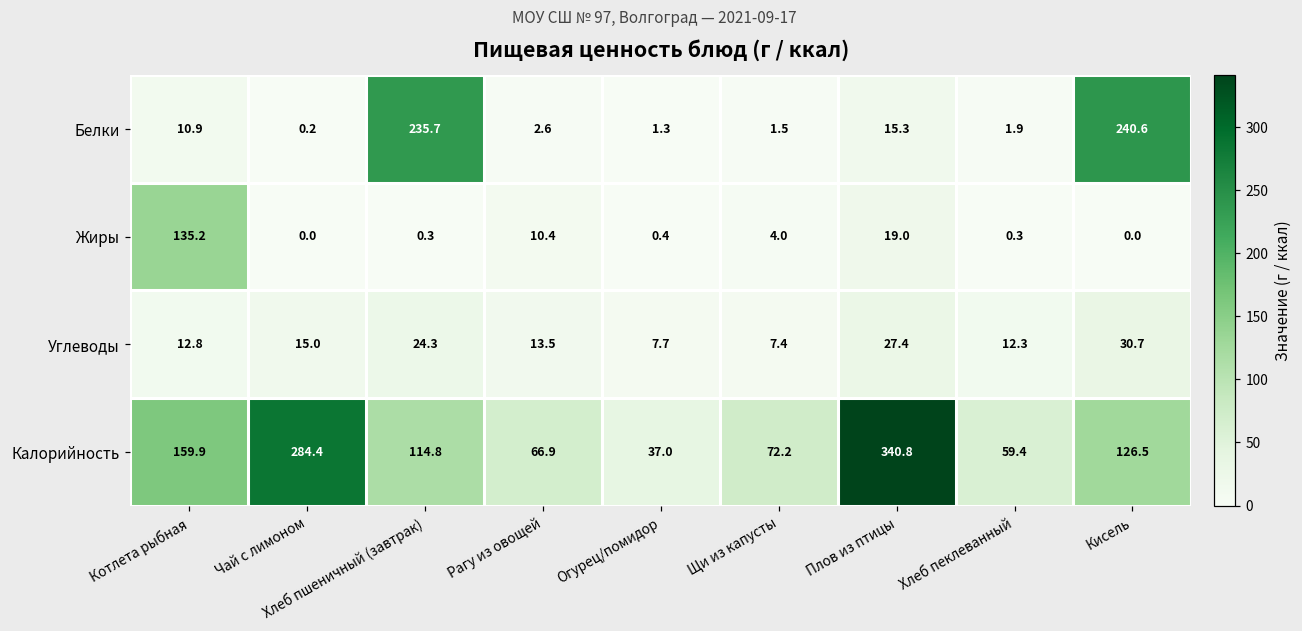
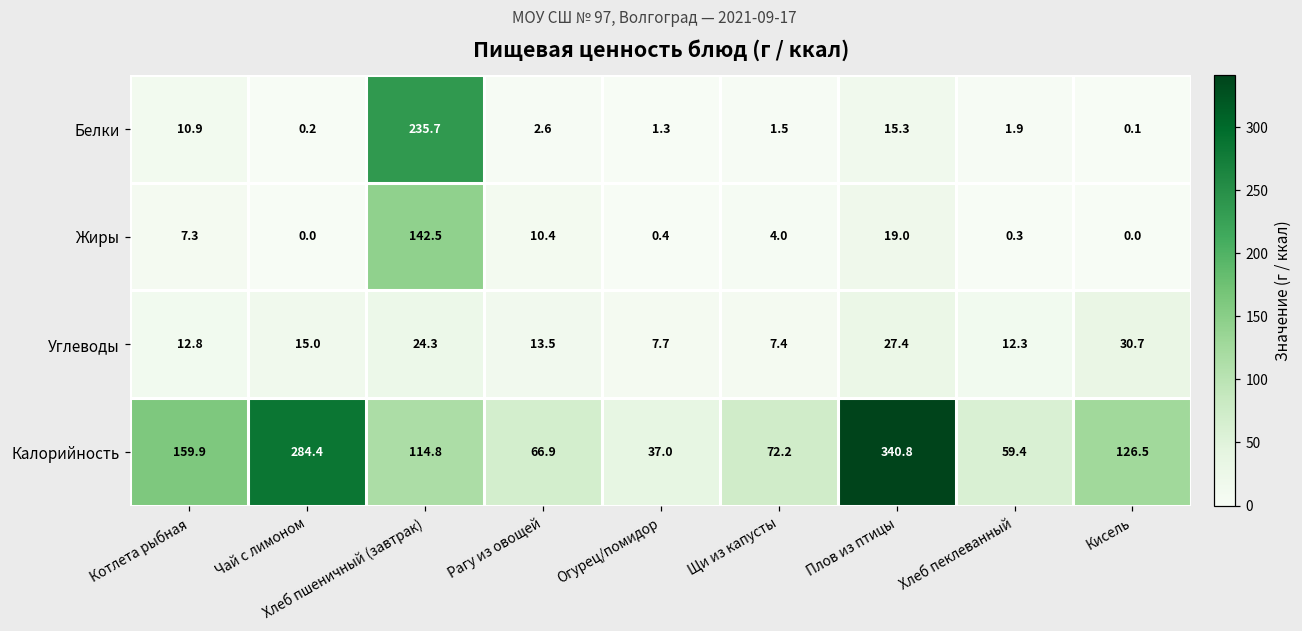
Белки, Кисель: 240.6 -> 0.1
Жиры, Котлета рыбная: 135.2 -> 7.3
Жиры, Хлеб пшеничный (завтрак): 0.3 -> 142.5
